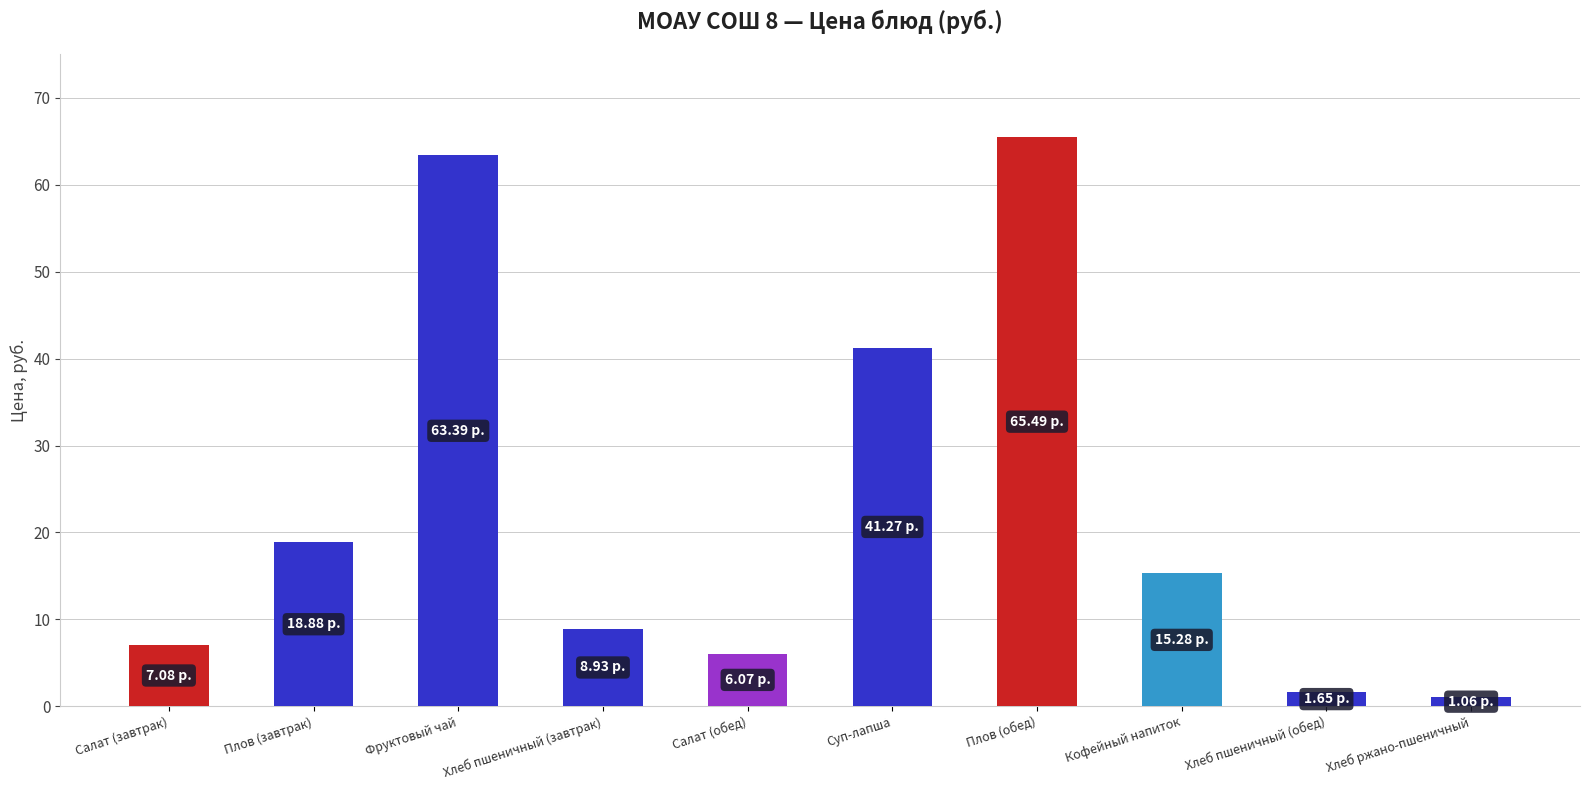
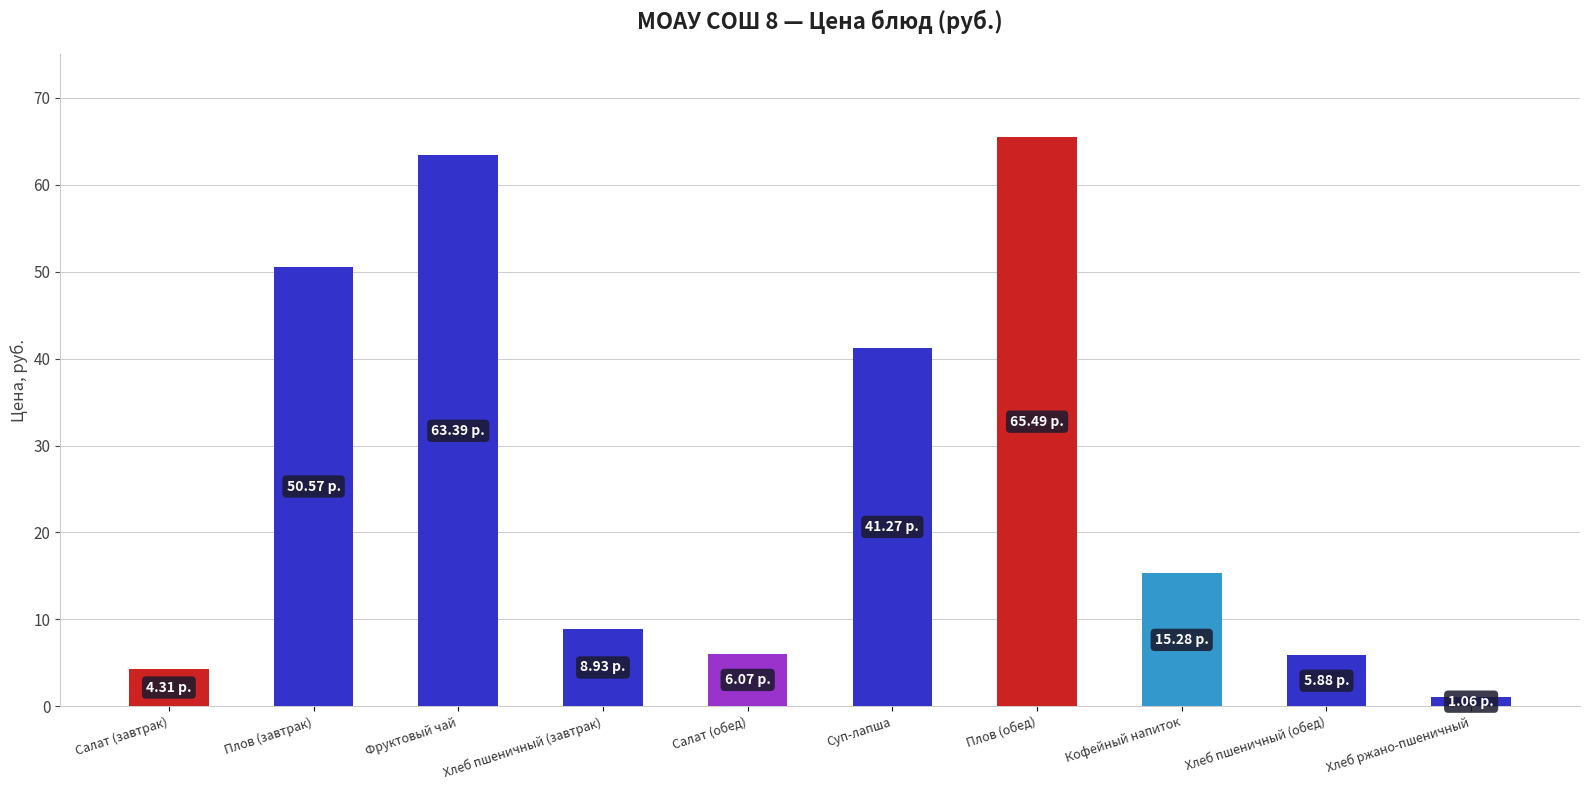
Салат (завтрак): 7.08 -> 4.31
Плов (завтрак): 18.88 -> 50.57
Хлеб пшеничный (обед): 1.65 -> 5.88
